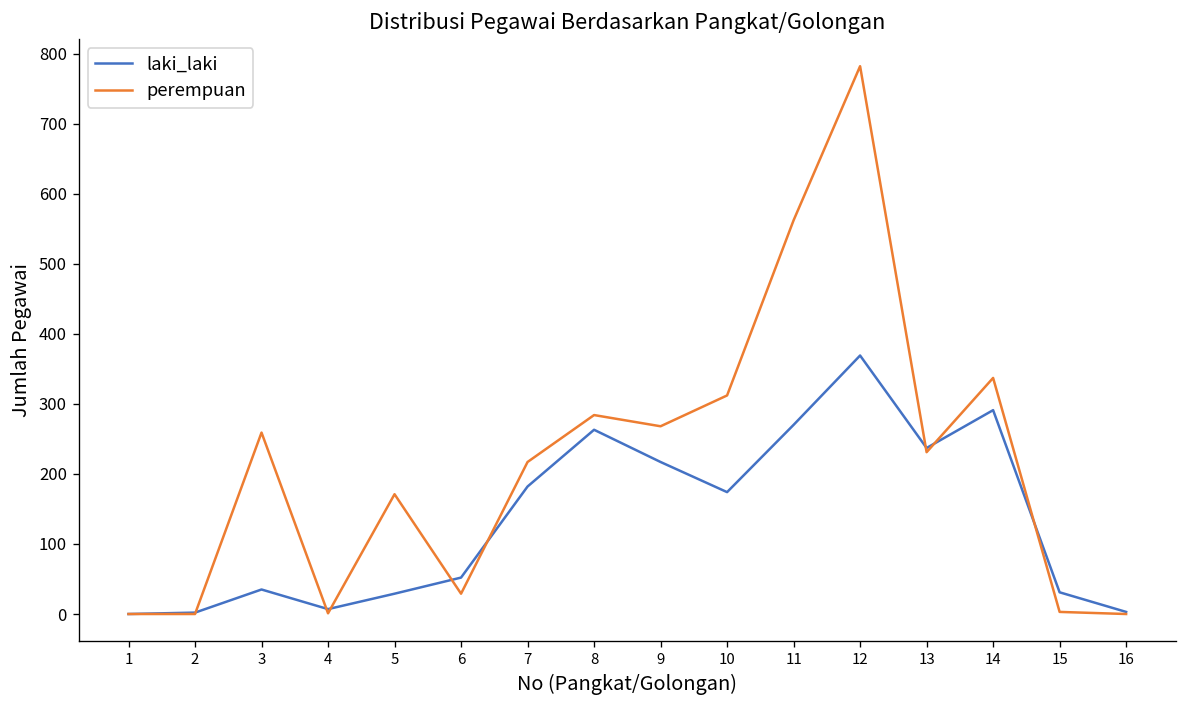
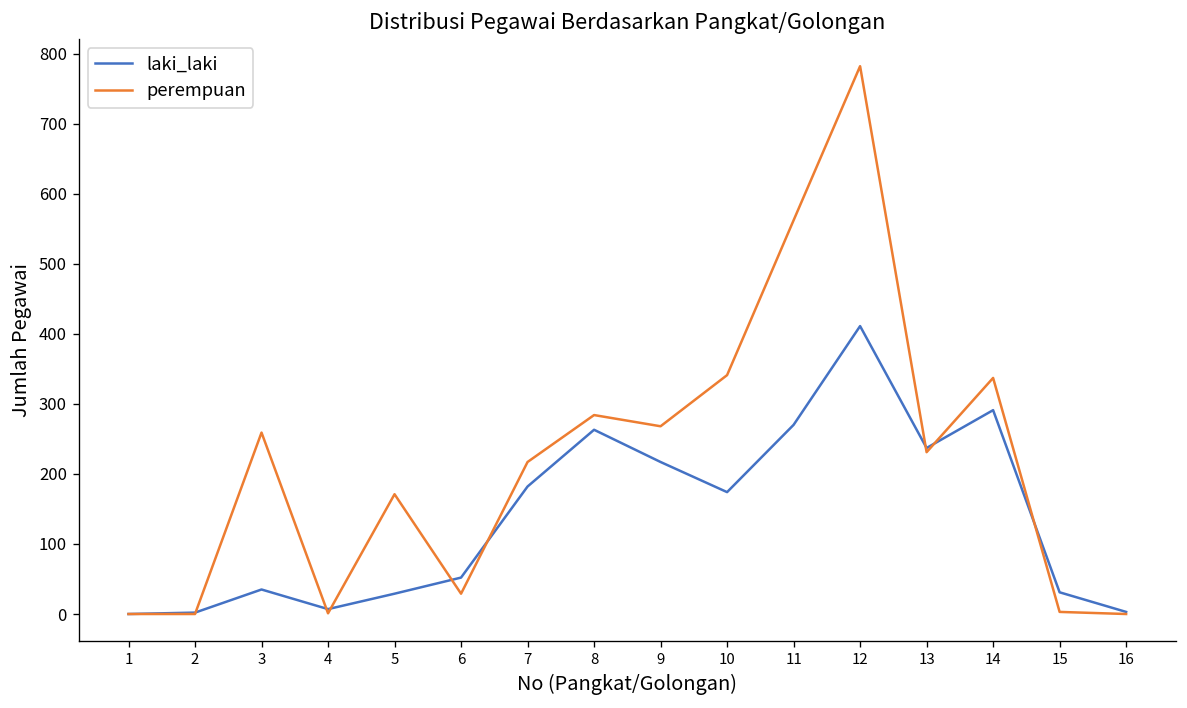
perempuan, 10: 310 -> 340
laki_laki, 12: 370 -> 410
